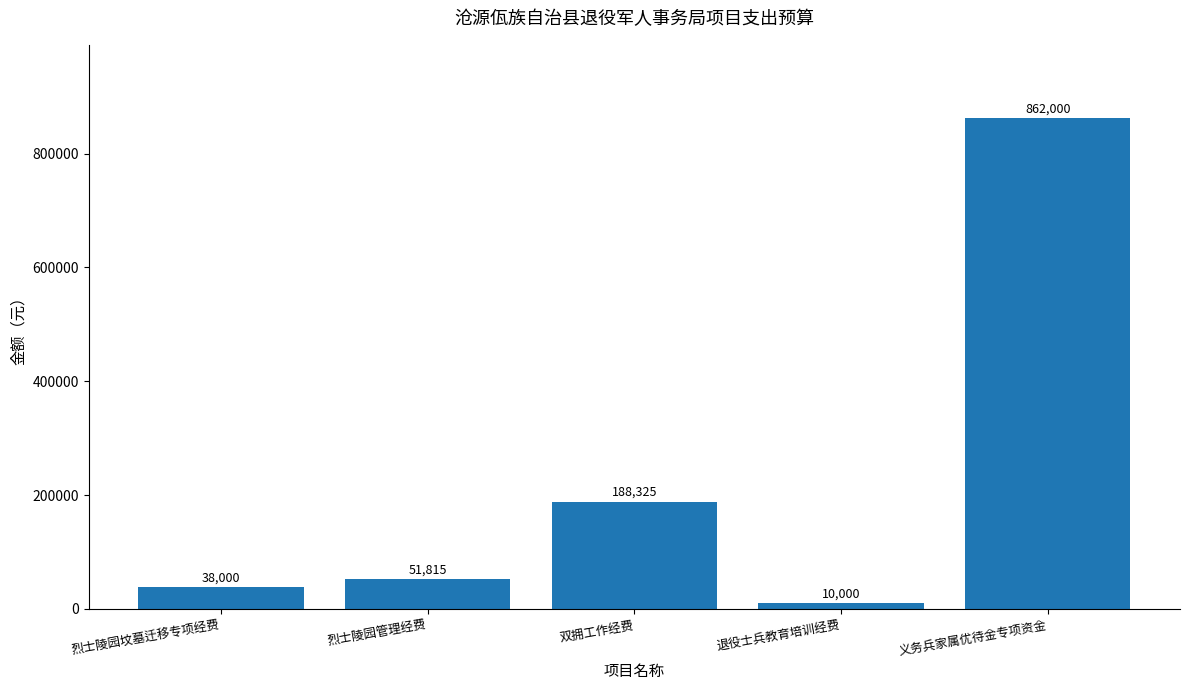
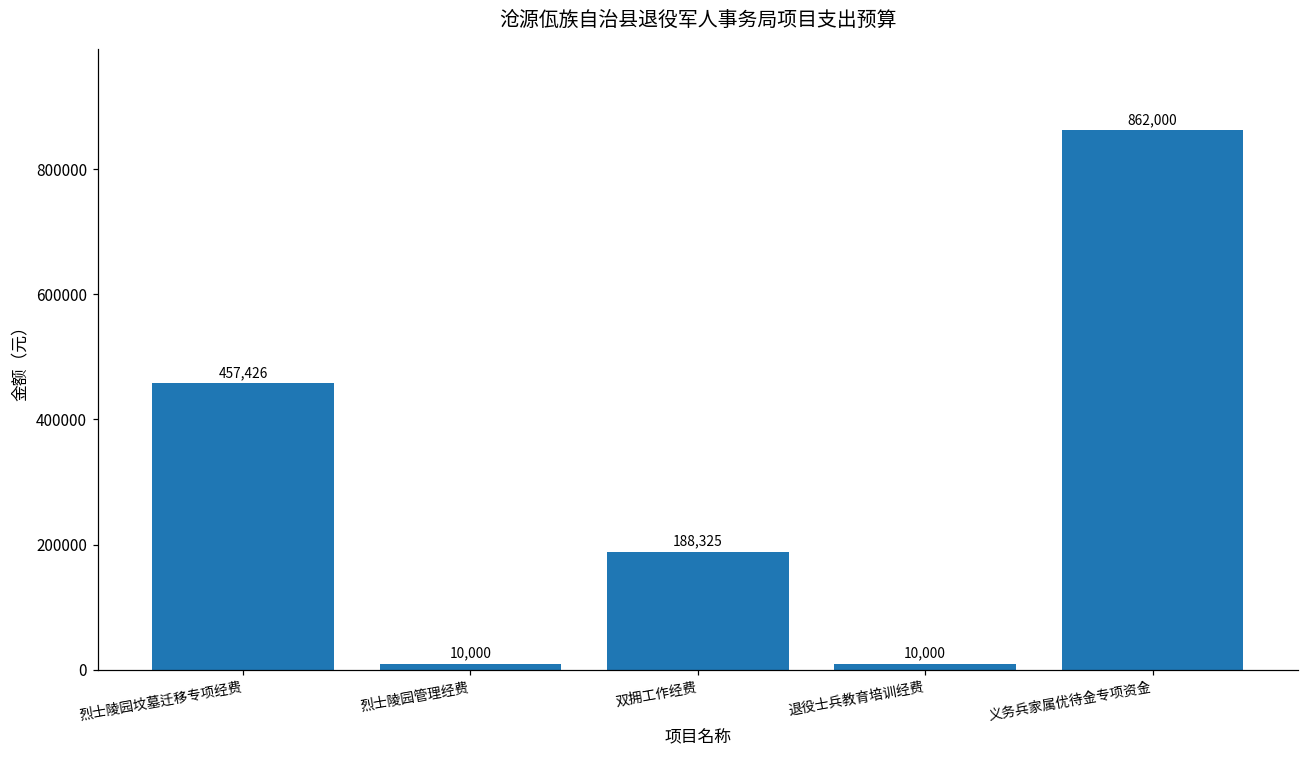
烈士陵园坟墓迁移专项经费: 38,000 -> 457,426
烈士陵园管理经费: 51,815 -> 10,000
